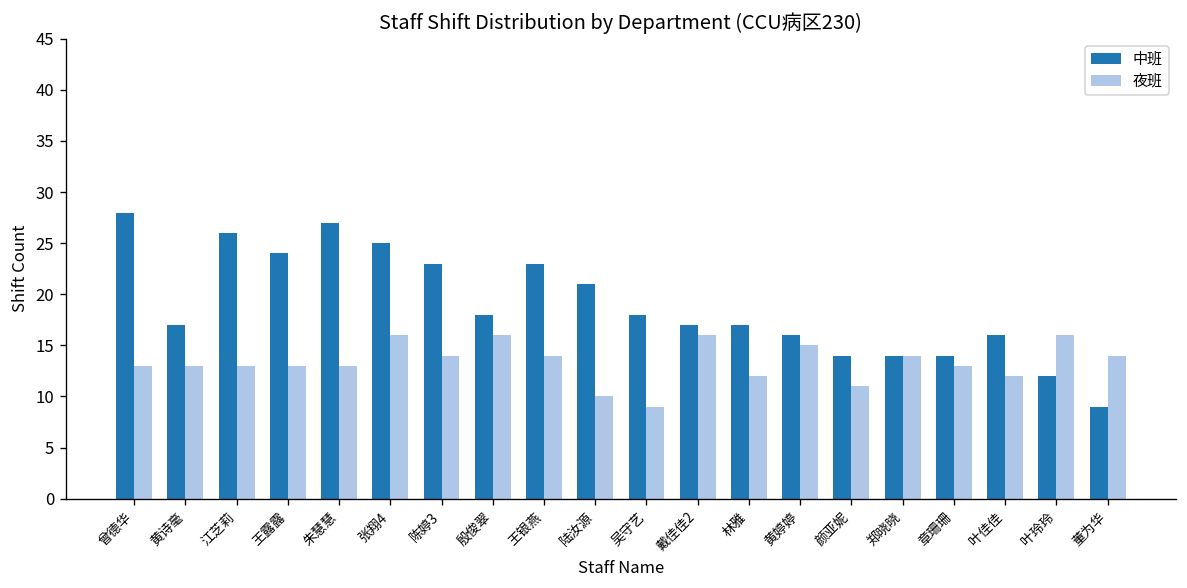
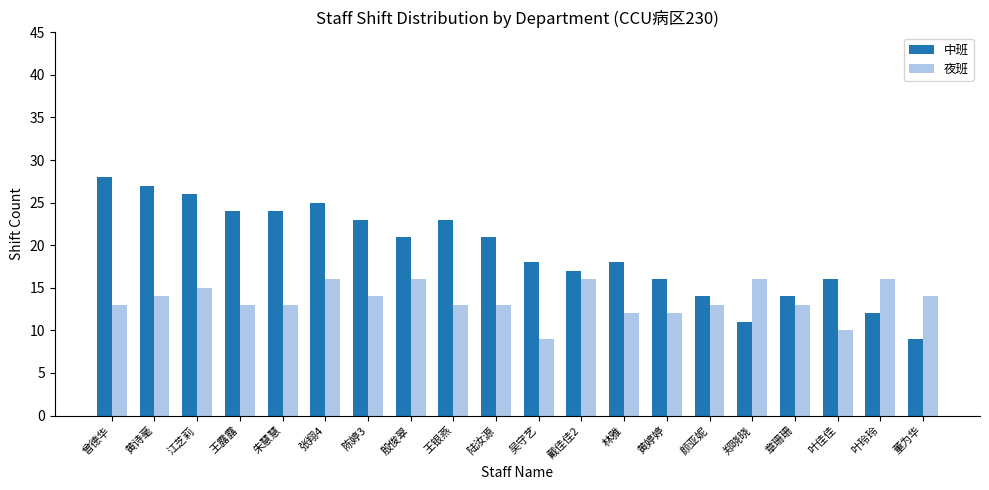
中班, 黄诗毫: 17 -> 27
夜班, 黄诗毫: 13 -> 14
夜班, 江芝莉: 13 -> 15
中班, 朱慧慧: 27 -> 24
中班, 殷俊翠: 18 -> 21
夜班, 王银燕: 14 -> 13
夜班, 陆汝源: 10 -> 13
中班, 林雅: 17 -> 18
夜班, 黄婷婷: 15 -> 12
夜班, 颜亚妮: 11 -> 13
中班, 郑晓晓: 14 -> 11
夜班, 郑晓晓: 14 -> 16
夜班, 叶佳佳: 12 -> 10
